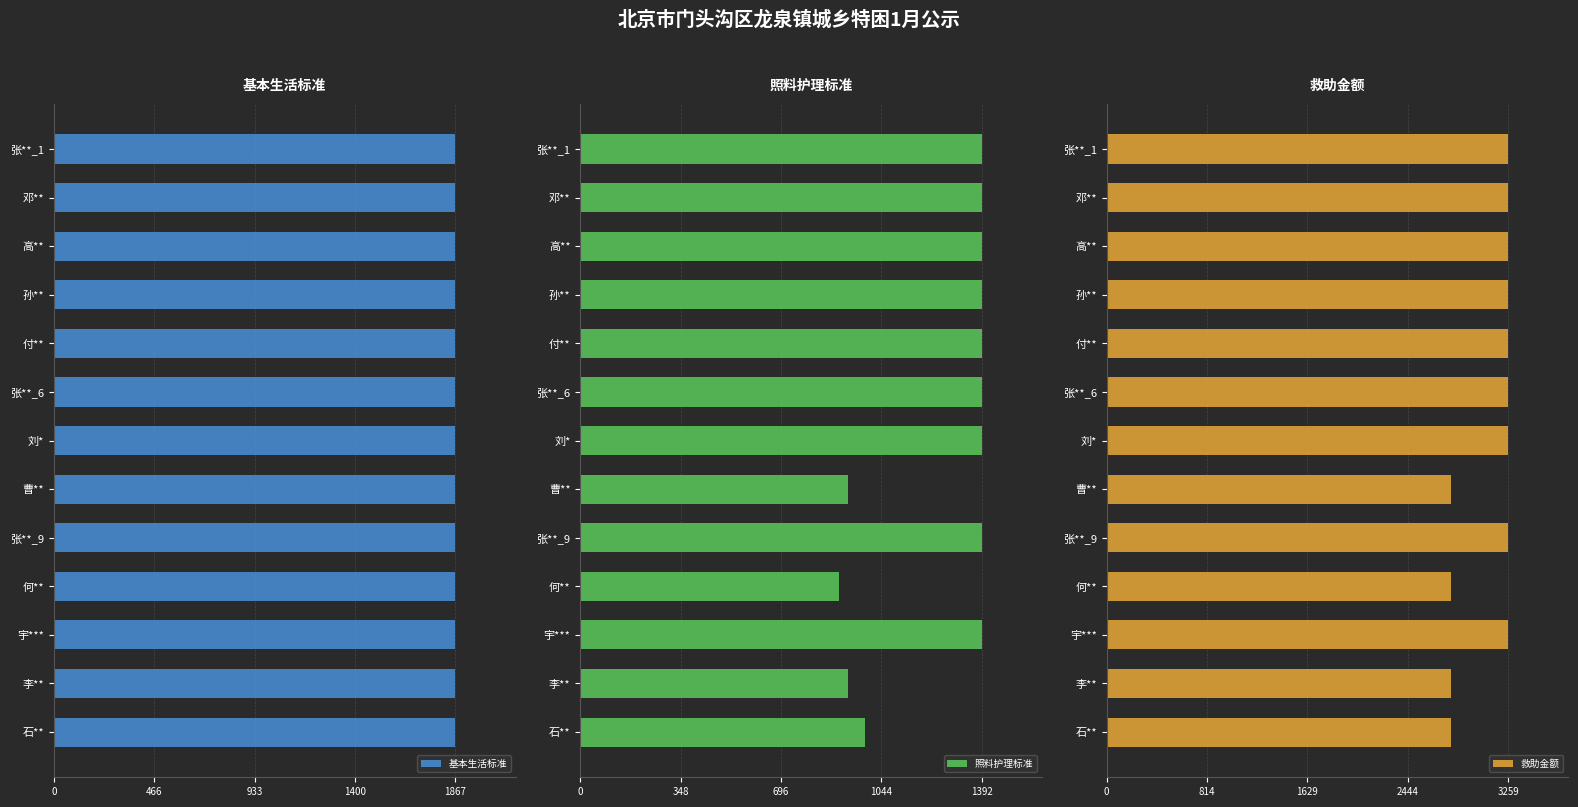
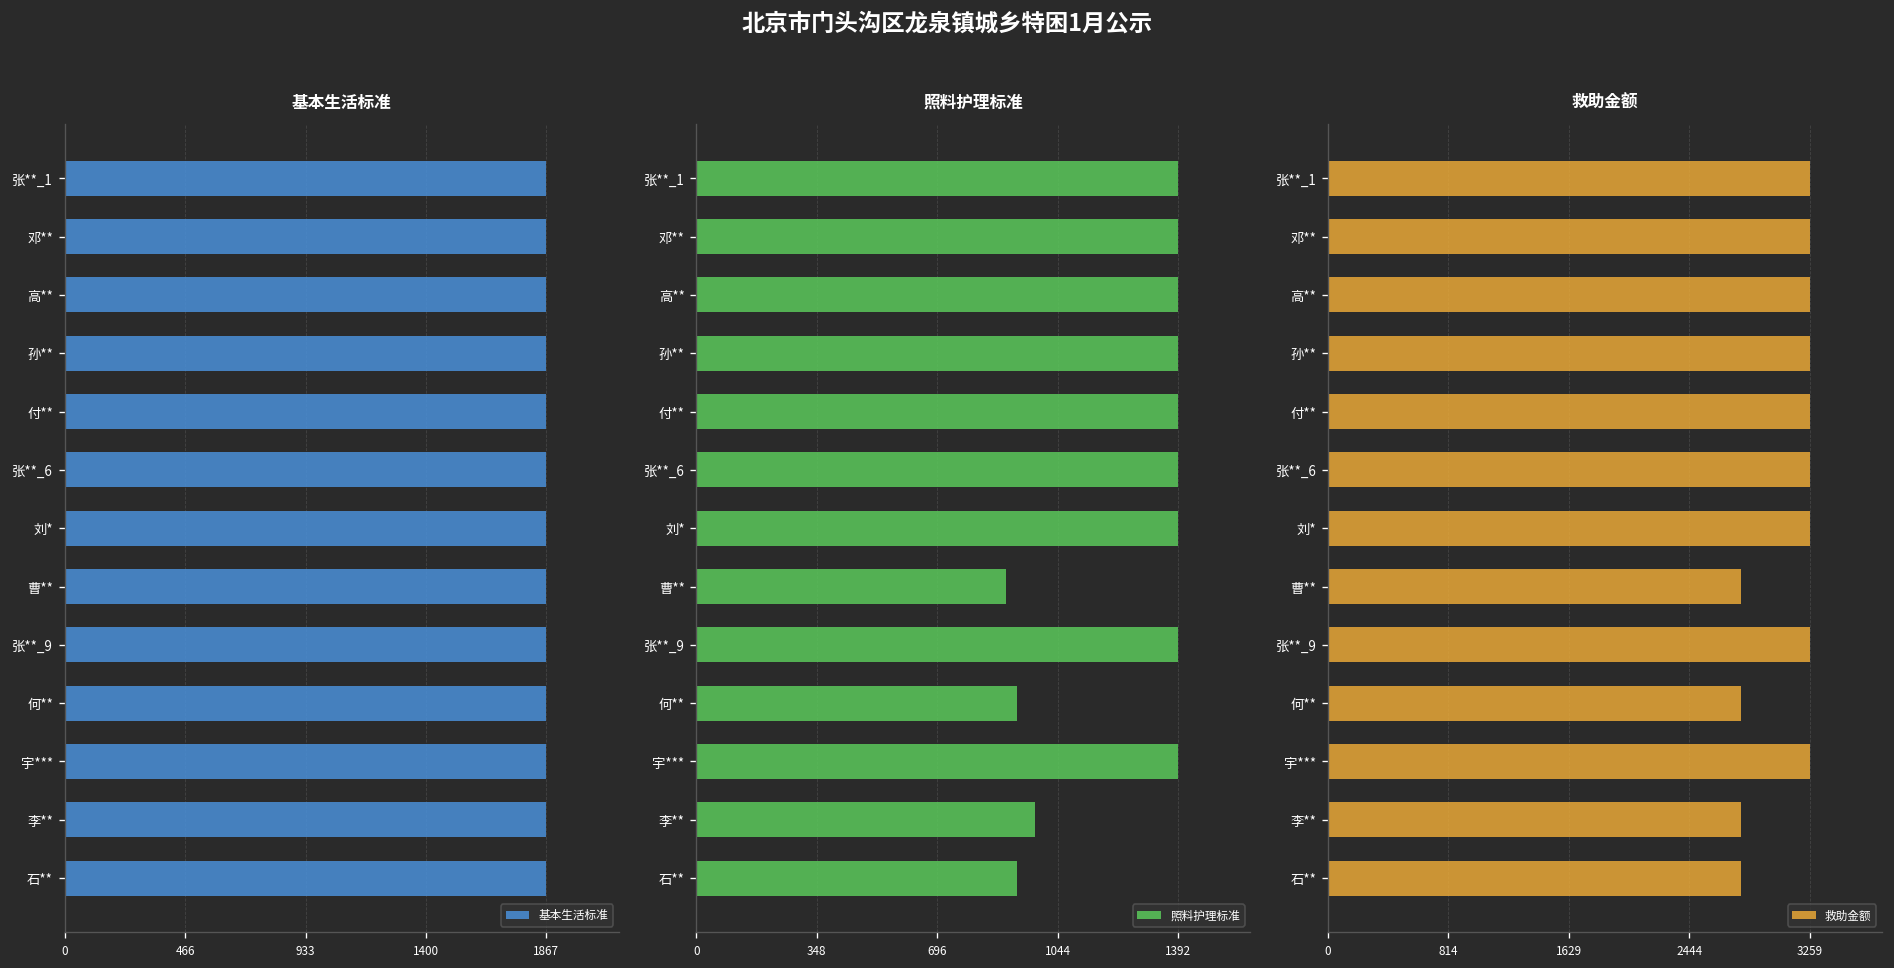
照料护理标准, 曹**: 930 -> 900
照料护理标准, 何**: 900 -> 930
照料护理标准, 李**: 930 -> 980
照料护理标准, 石**: 990 -> 930
